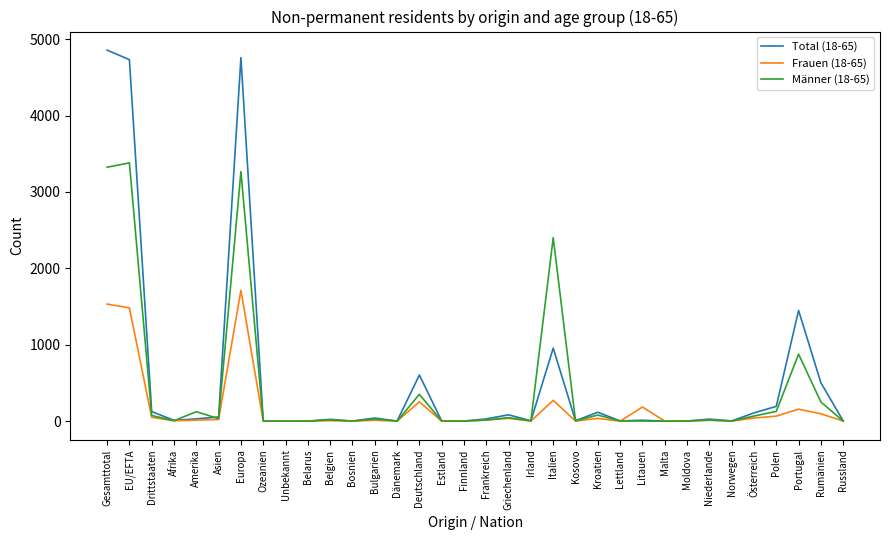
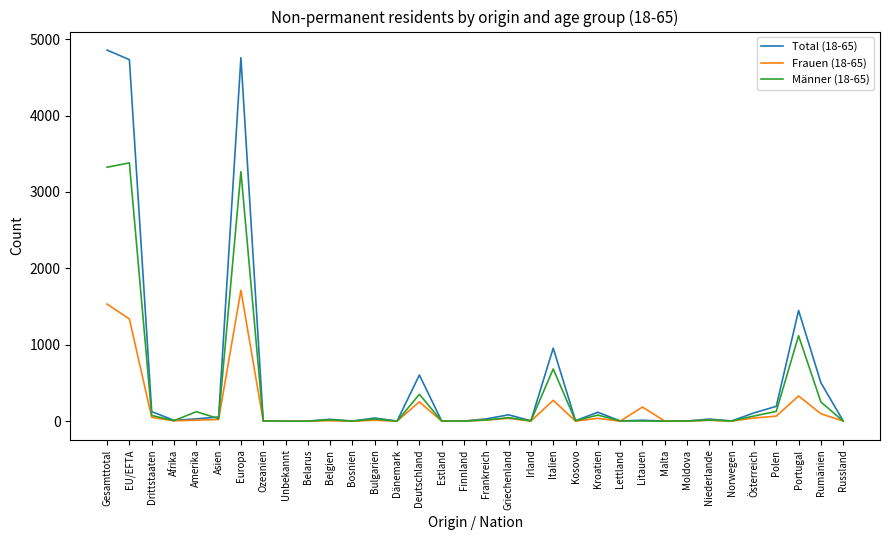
Frauen (18-65), EU/EFTA: 1500 -> 1300
Männer (18-65), Italien: 2400 -> 700
Frauen (18-65), Portugal: 200 -> 300
Männer (18-65), Portugal: 900 -> 1100
